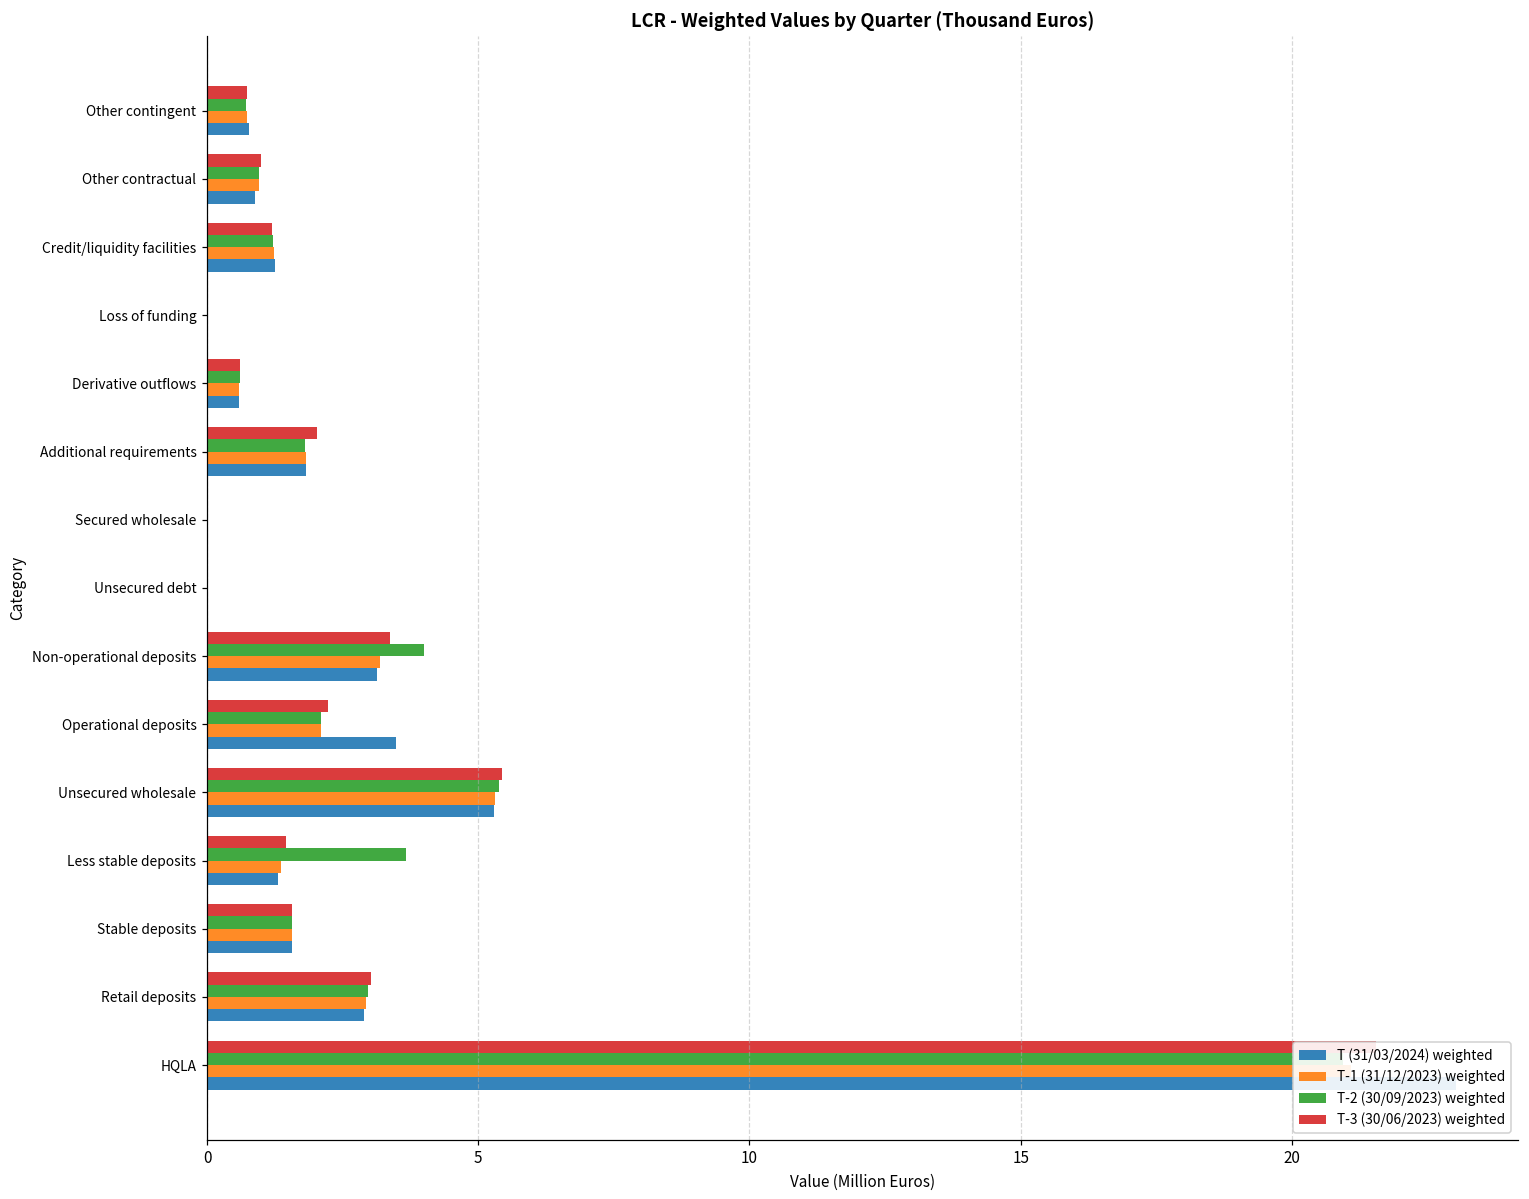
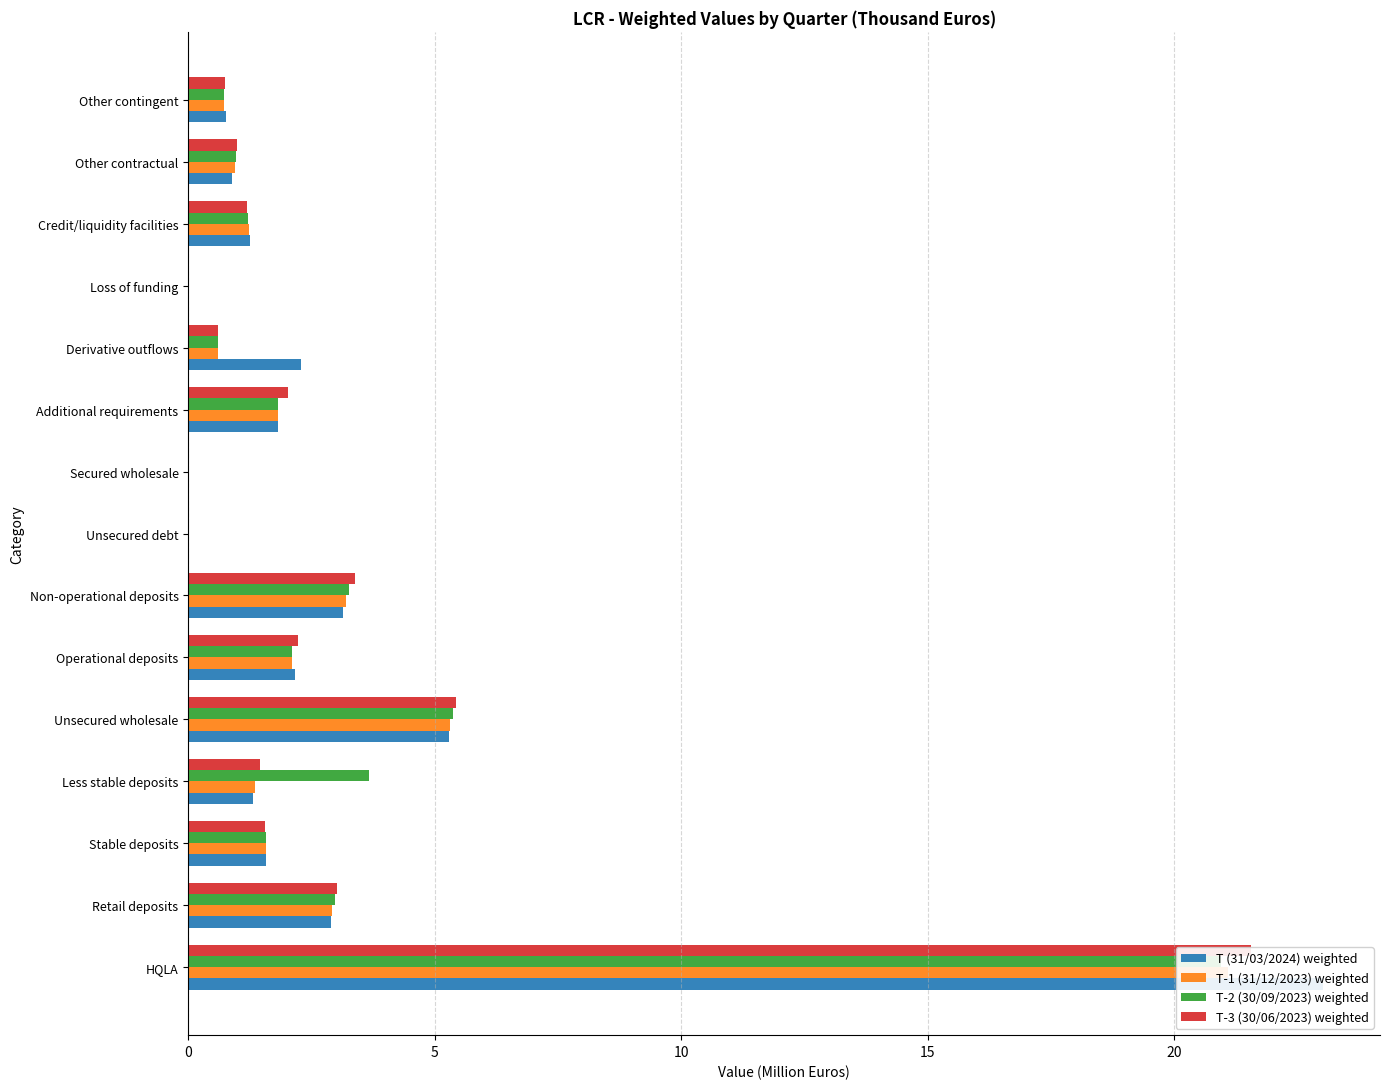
T (31/03/2024) weighted, Derivative outflows: 0.6 -> 2.3
T-2 (30/09/2023) weighted, Non-operational deposits: 4.0 -> 3.3
T (31/03/2024) weighted, Operational deposits: 3.5 -> 2.2
